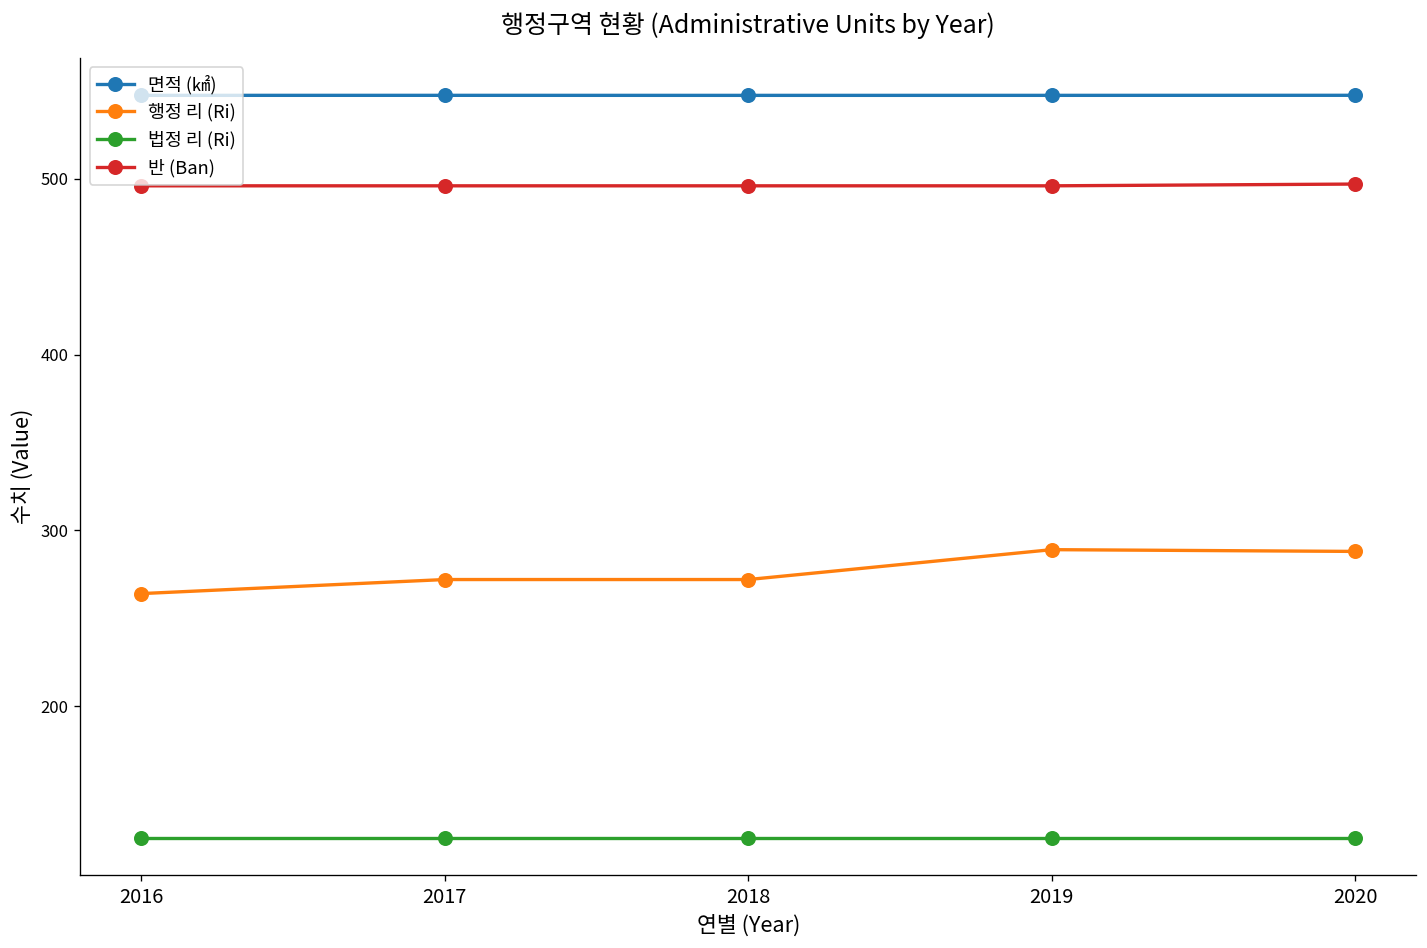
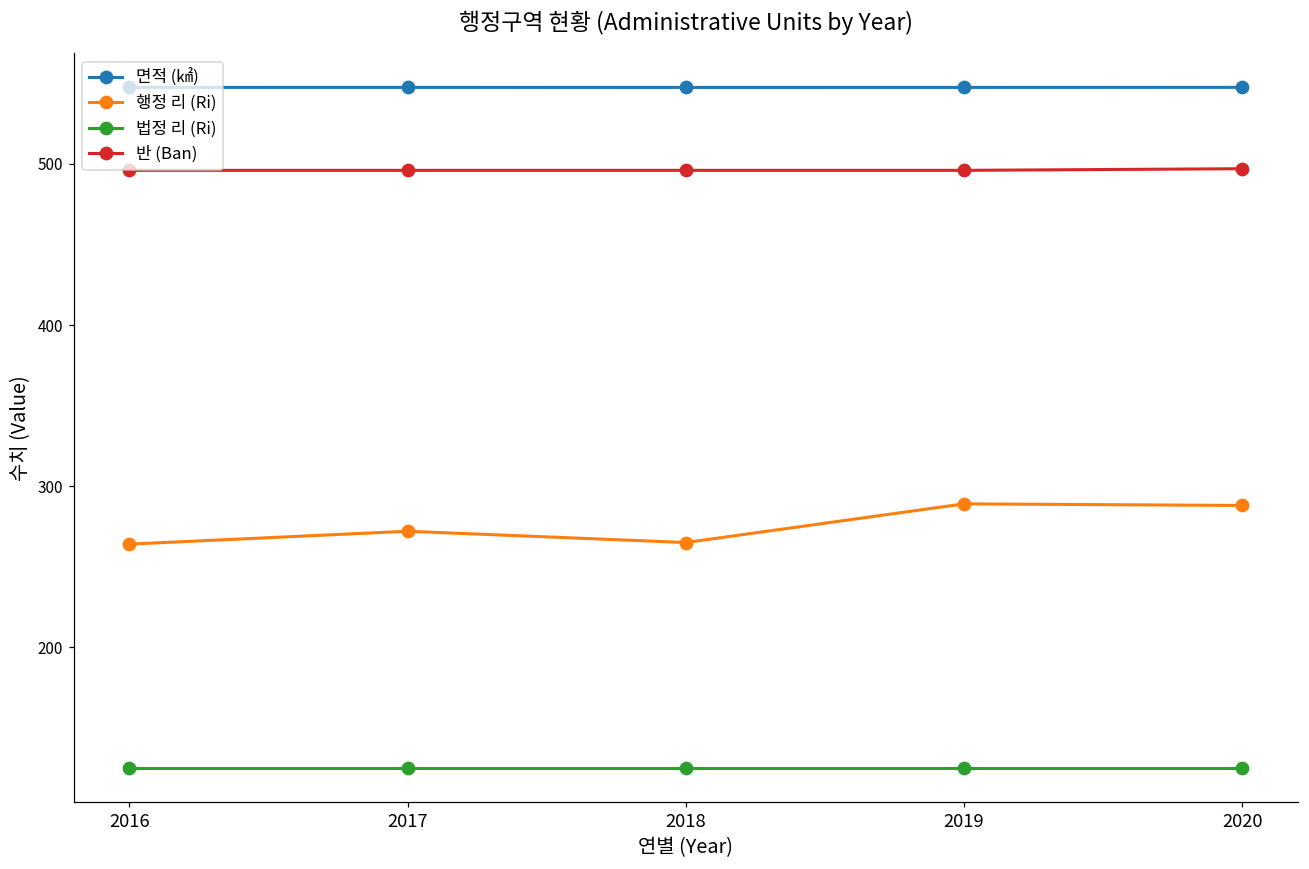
행정 리 (Ri), 2018: 272 -> 265
